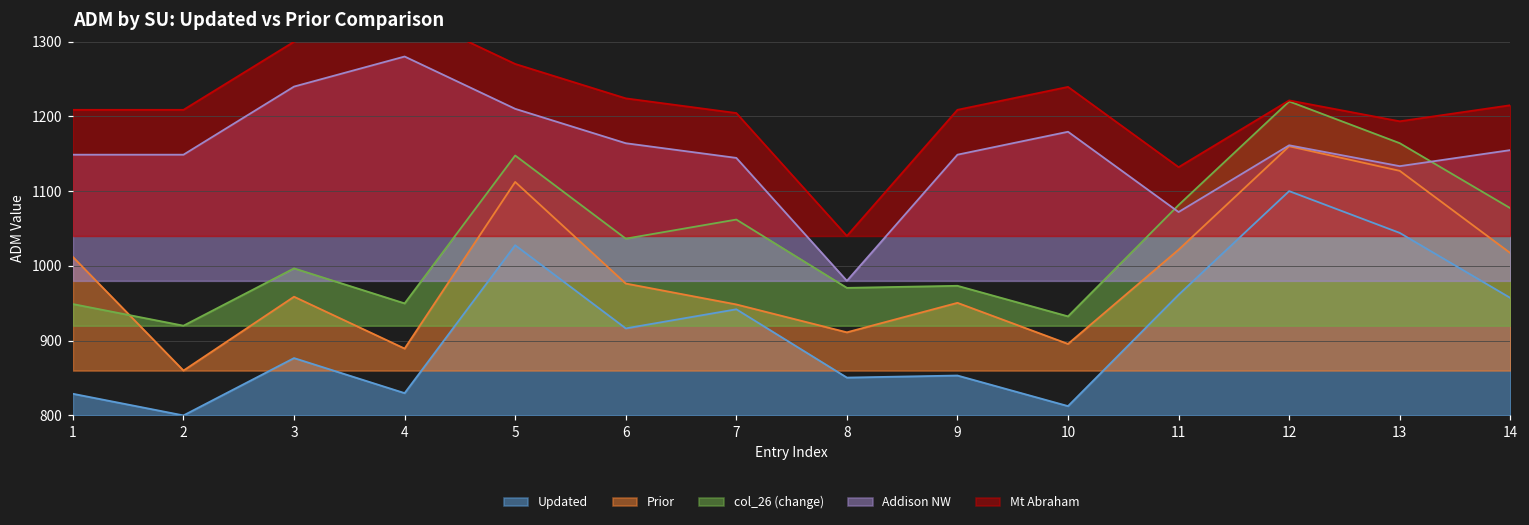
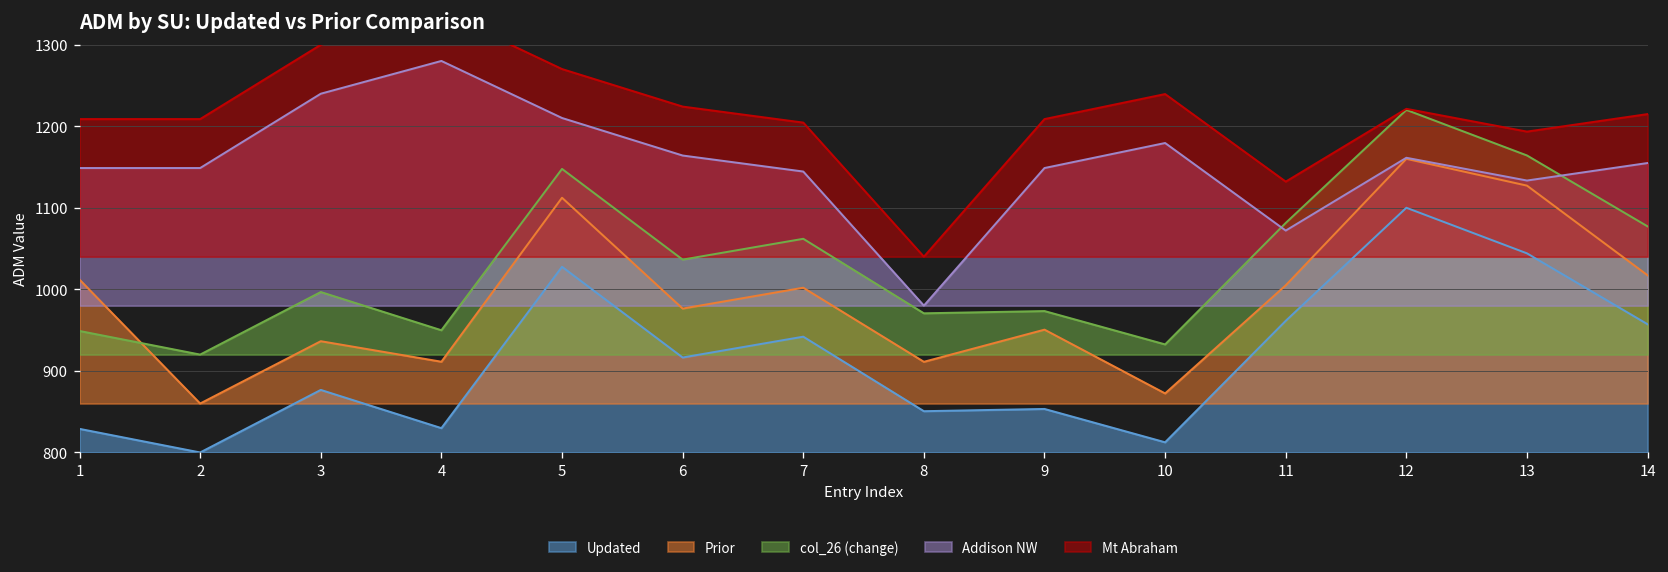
Prior, 3: 960 -> 940
Prior, 4: 890 -> 910
Prior, 7: 950 -> 1000
Prior, 10: 900 -> 870
Prior, 11: 1020 -> 1000
